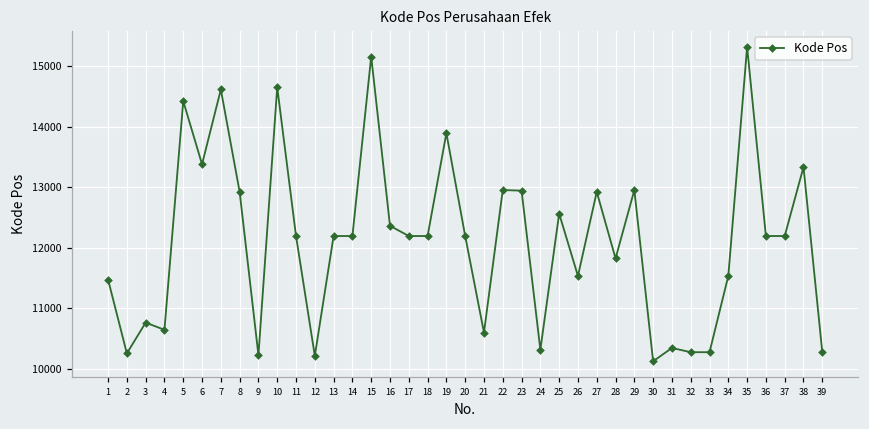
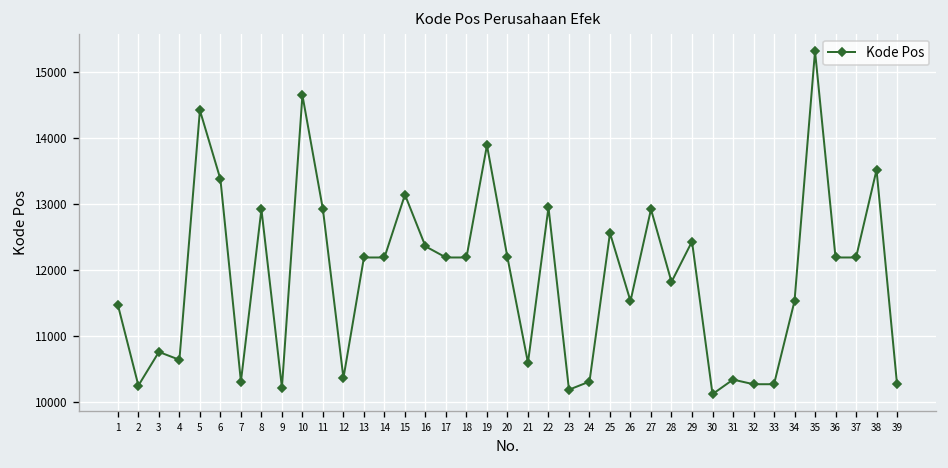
7: 14600 -> 10300
11: 12200 -> 12900
12: 10200 -> 10400
15: 15200 -> 13100
23: 12900 -> 10200
29: 13000 -> 12400
38: 13300 -> 13500
